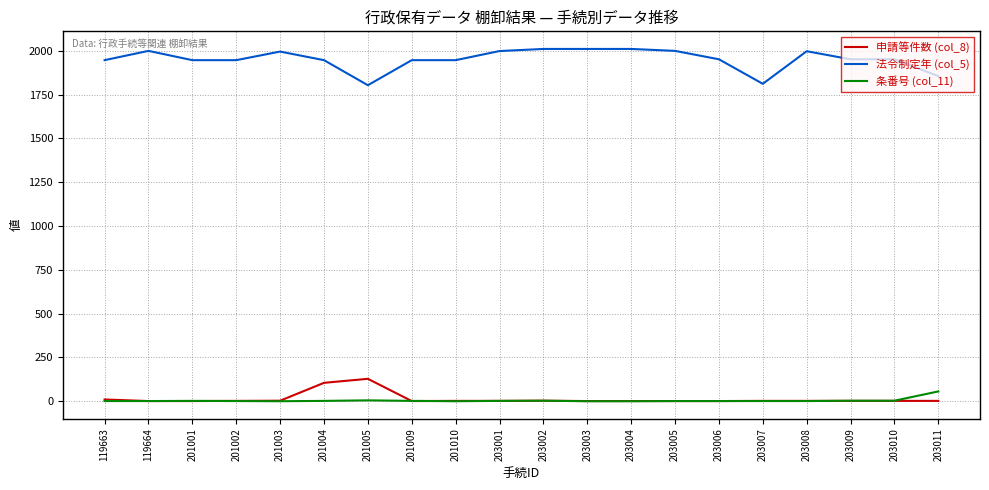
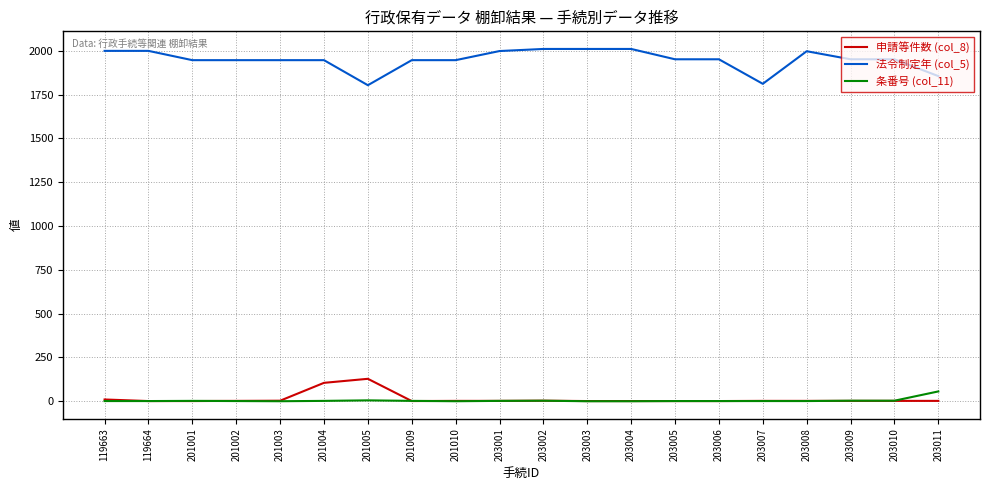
法令制定年 (col_5), 119663: 1950 -> 2000
法令制定年 (col_5), 201003: 2000 -> 1950
法令制定年 (col_5), 203005: 2000 -> 1950
